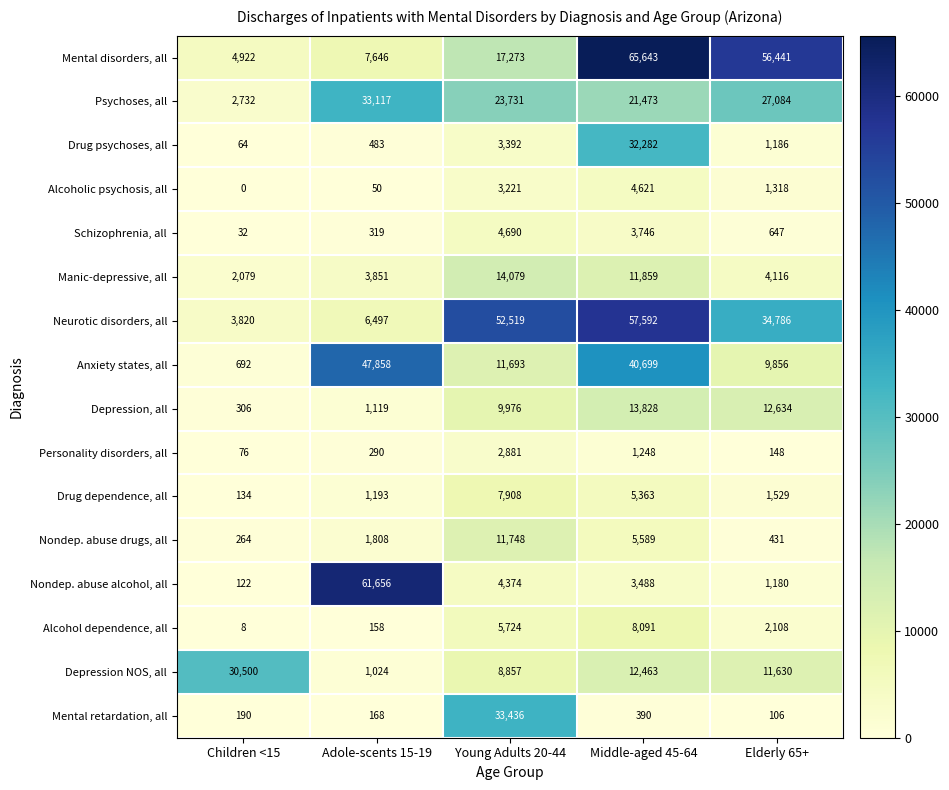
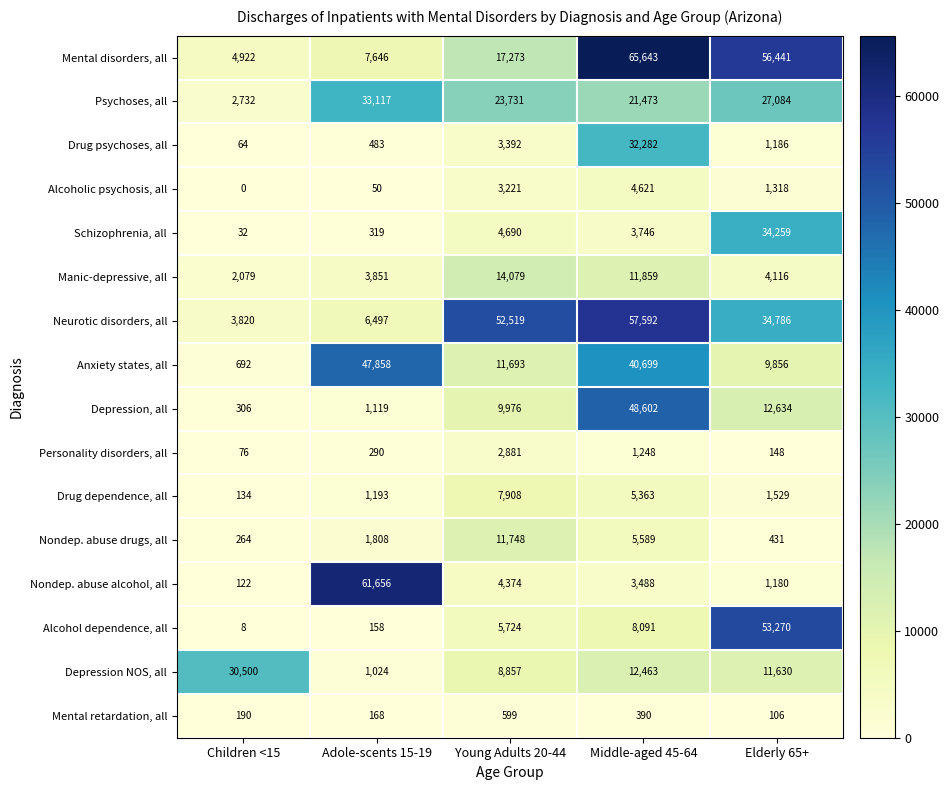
Schizophrenia, all, Elderly 65+: 647 -> 34,259
Depression, all, Middle-aged 45-64: 13,828 -> 48,602
Alcohol dependence, all, Elderly 65+: 2,108 -> 53,270
Mental retardation, all, Young Adults 20-44: 33,436 -> 599
